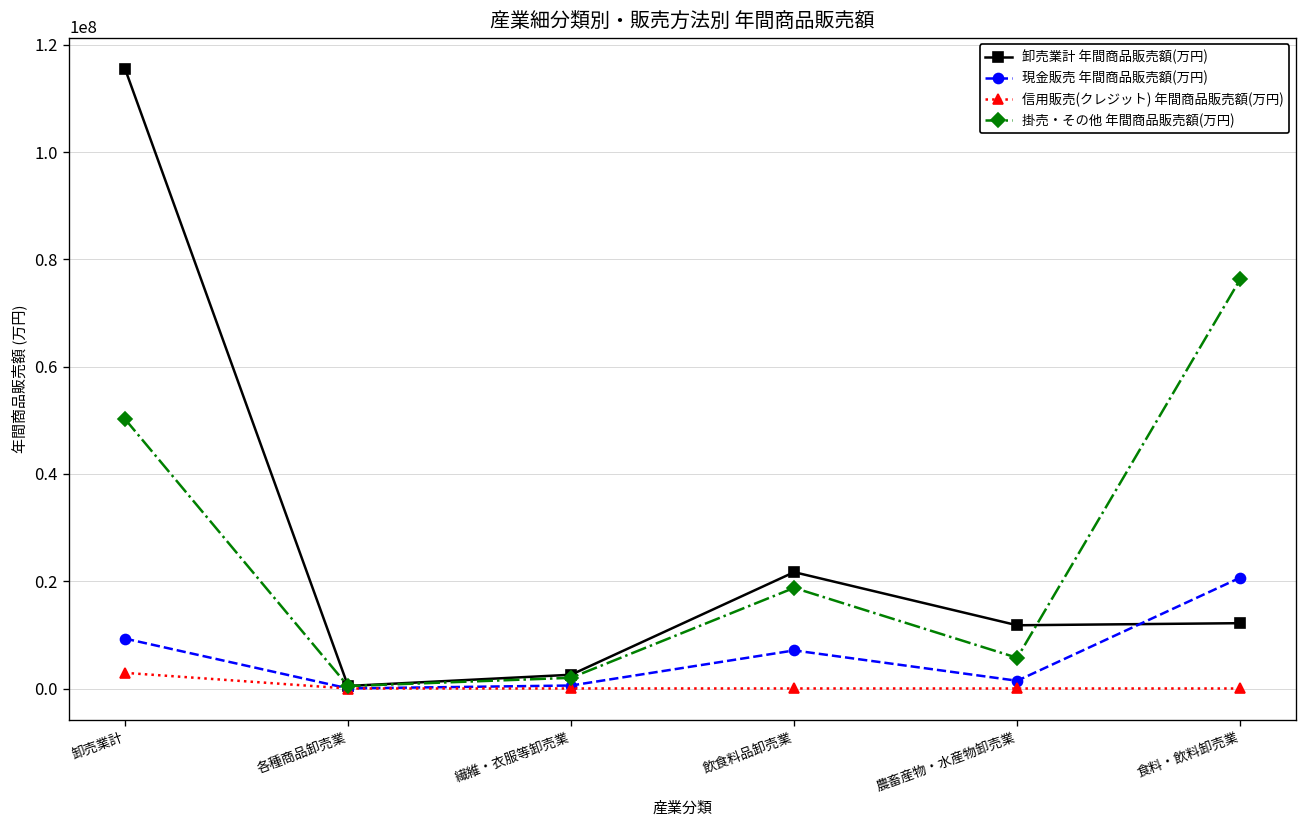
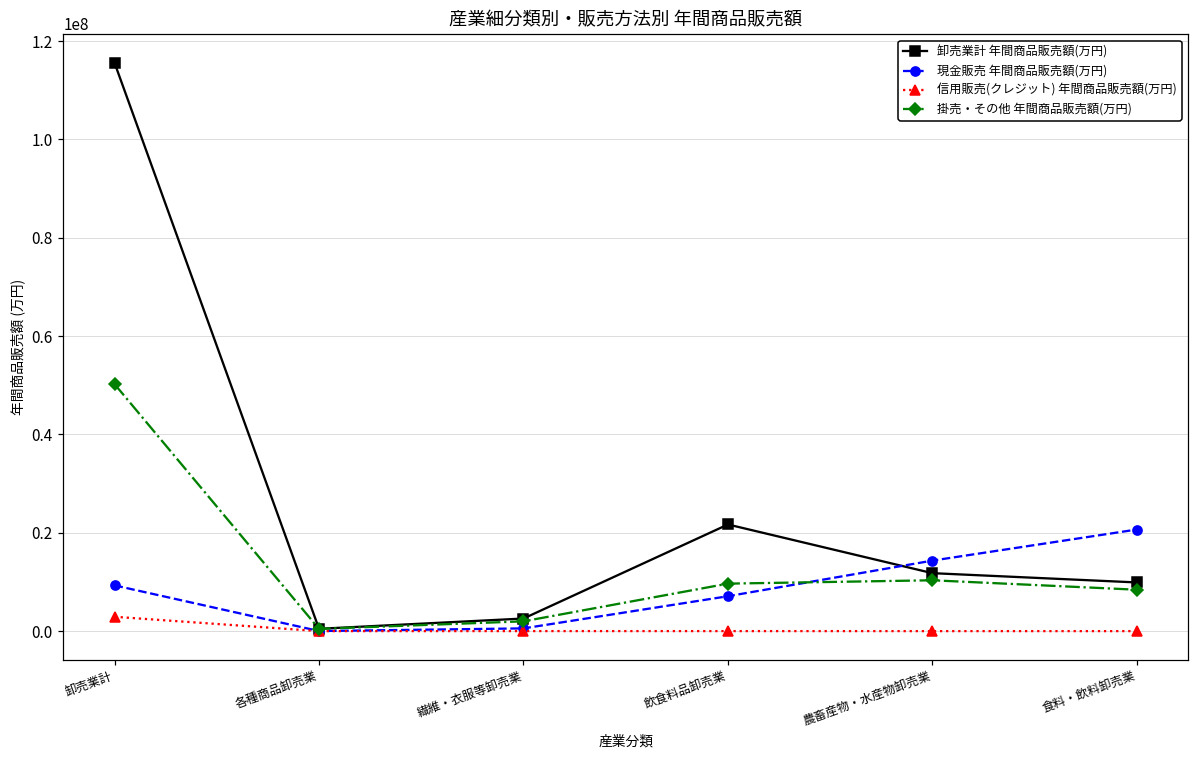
掛売・その他 年間商品販売額(万円), 飲食料品卸売業: 19000000 -> 10000000
現金販売 年間商品販売額(万円), 農畜産物・水産物卸売業: 1000000 -> 14000000
掛売・その他 年間商品販売額(万円), 農畜産物・水産物卸売業: 6000000 -> 10000000
卸売業計 年間商品販売額(万円), 食料・飲料卸売業: 12000000 -> 10000000
掛売・その他 年間商品販売額(万円), 食料・飲料卸売業: 76000000 -> 8000000
